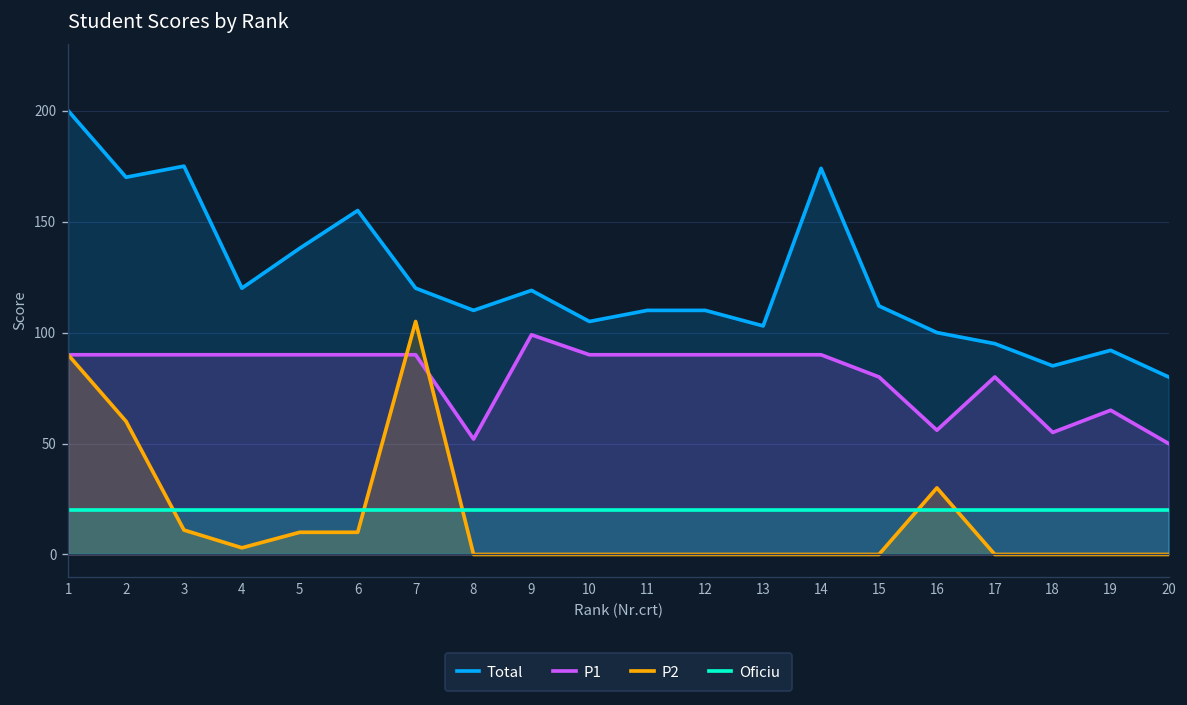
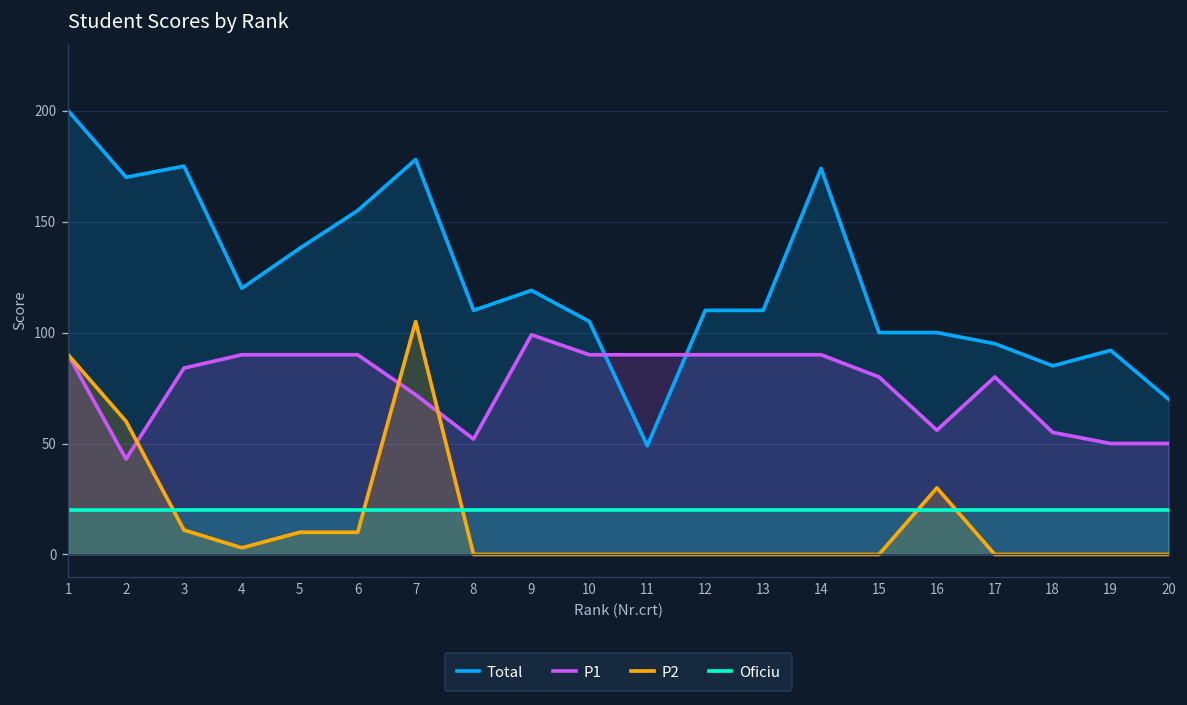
P1, 2: 90 -> 43
P1, 3: 90 -> 84
Total, 7: 120 -> 178
P1, 7: 90 -> 72
Total, 11: 110 -> 49
Total, 13: 103 -> 110
Total, 15: 112 -> 100
P1, 19: 65 -> 50
Total, 20: 80 -> 70
